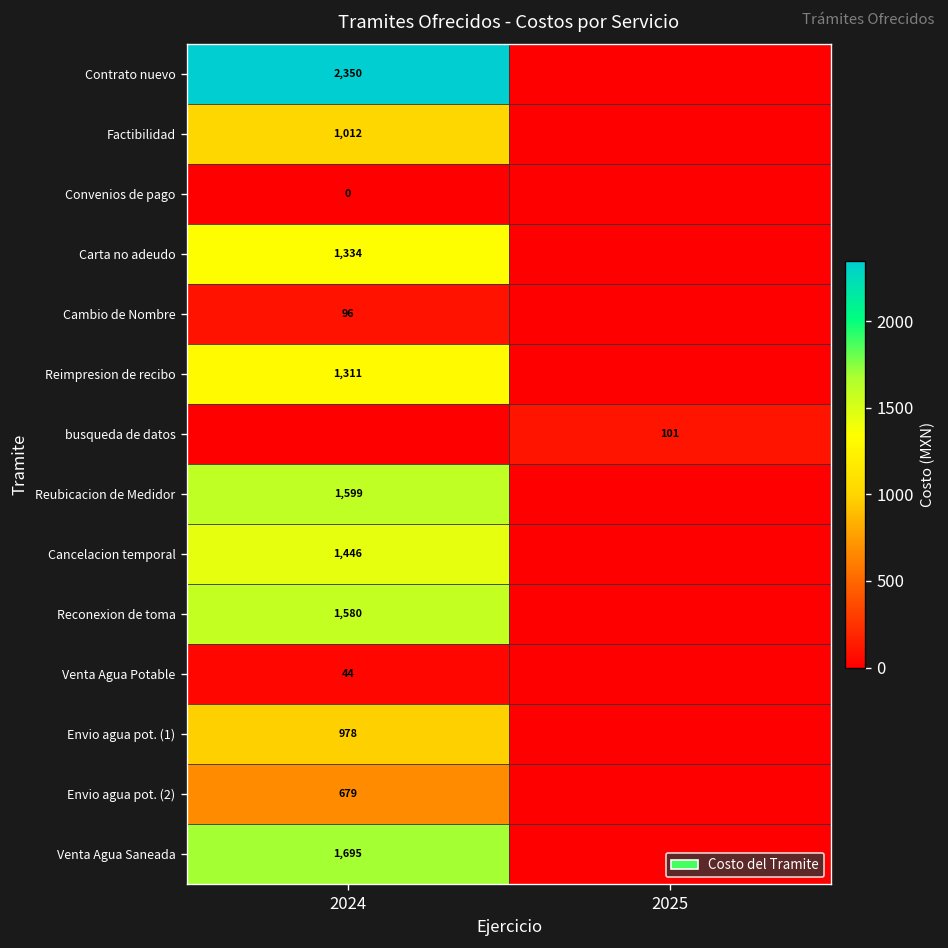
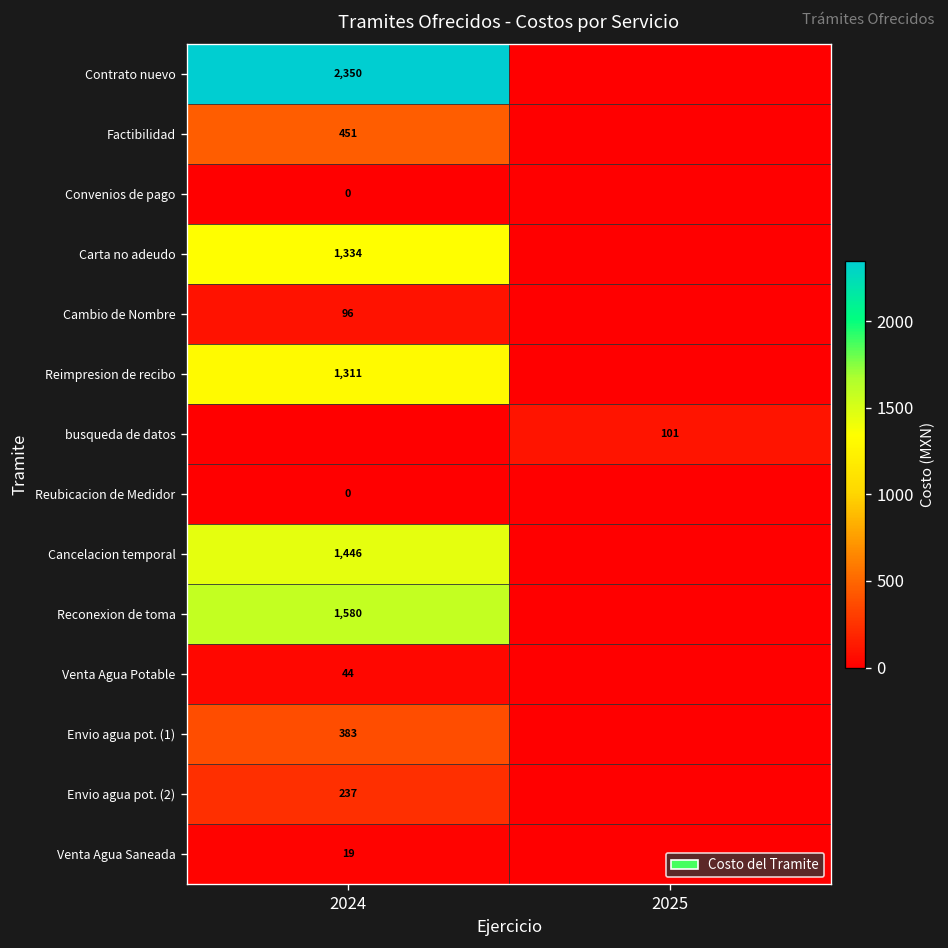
Factibilidad, 2024: 1,012 -> 451
Reubicacion de Medidor, 2024: 1,599 -> 0
Envio agua pot. (1), 2024: 978 -> 383
Envio agua pot. (2), 2024: 679 -> 237
Venta Agua Saneada, 2024: 1,695 -> 19
